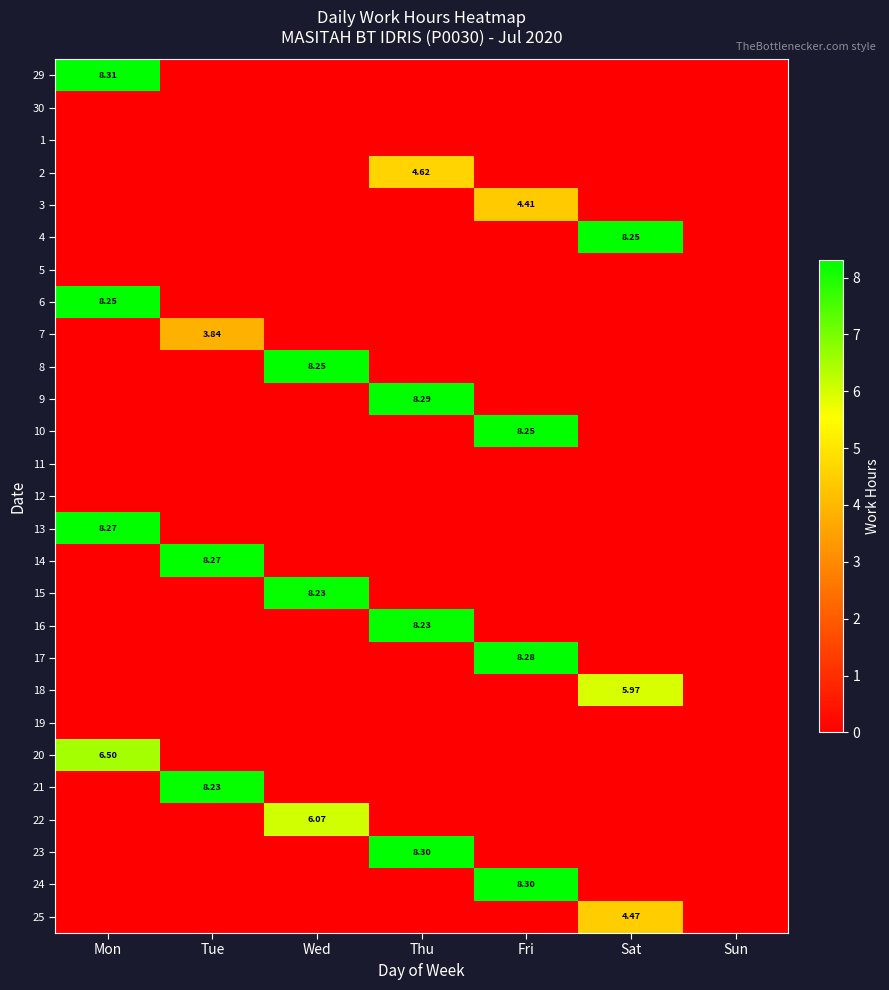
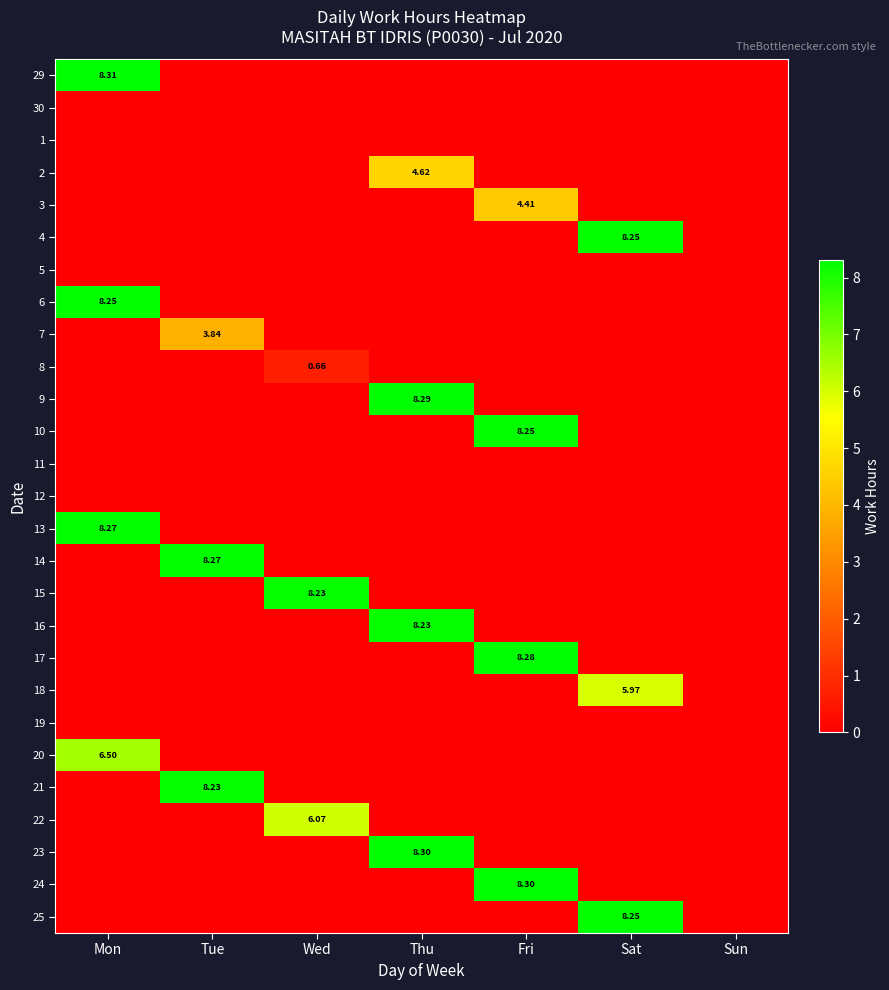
8, Wed: 8.25 -> 0.66
25, Sat: 4.47 -> 8.25
